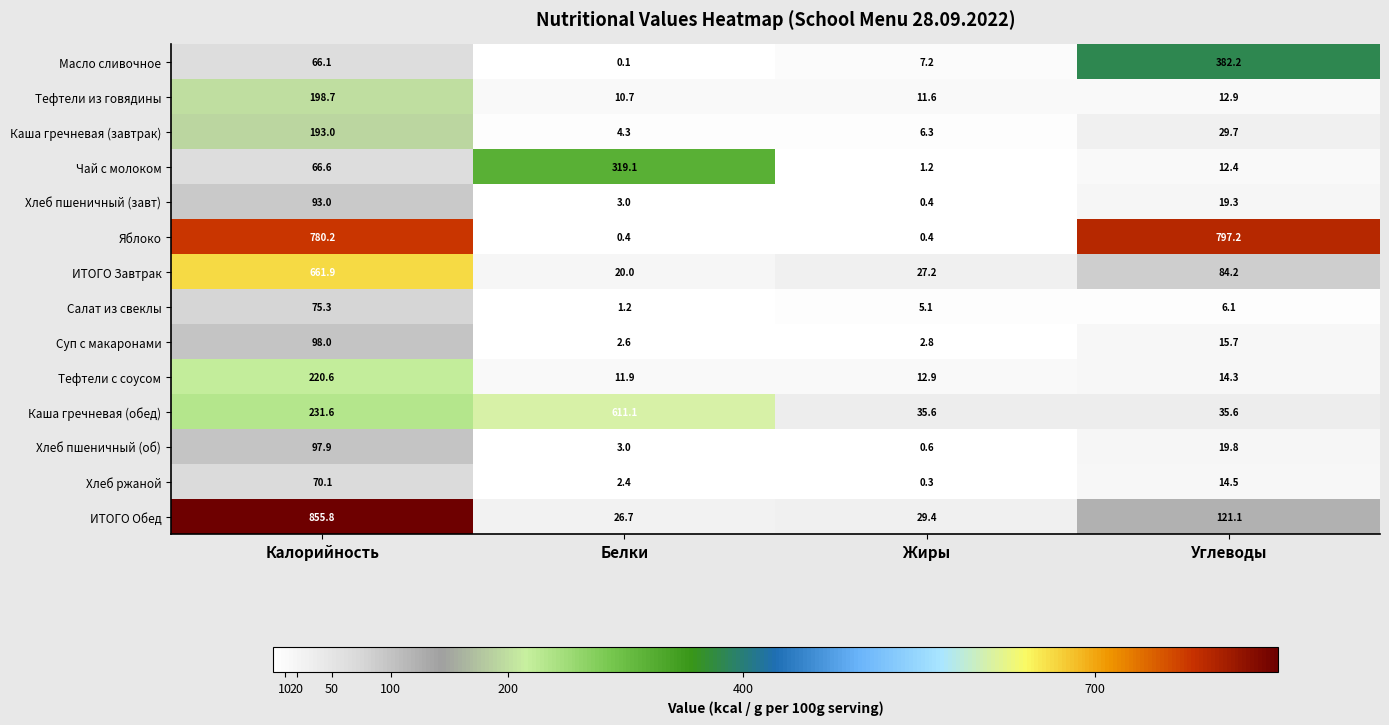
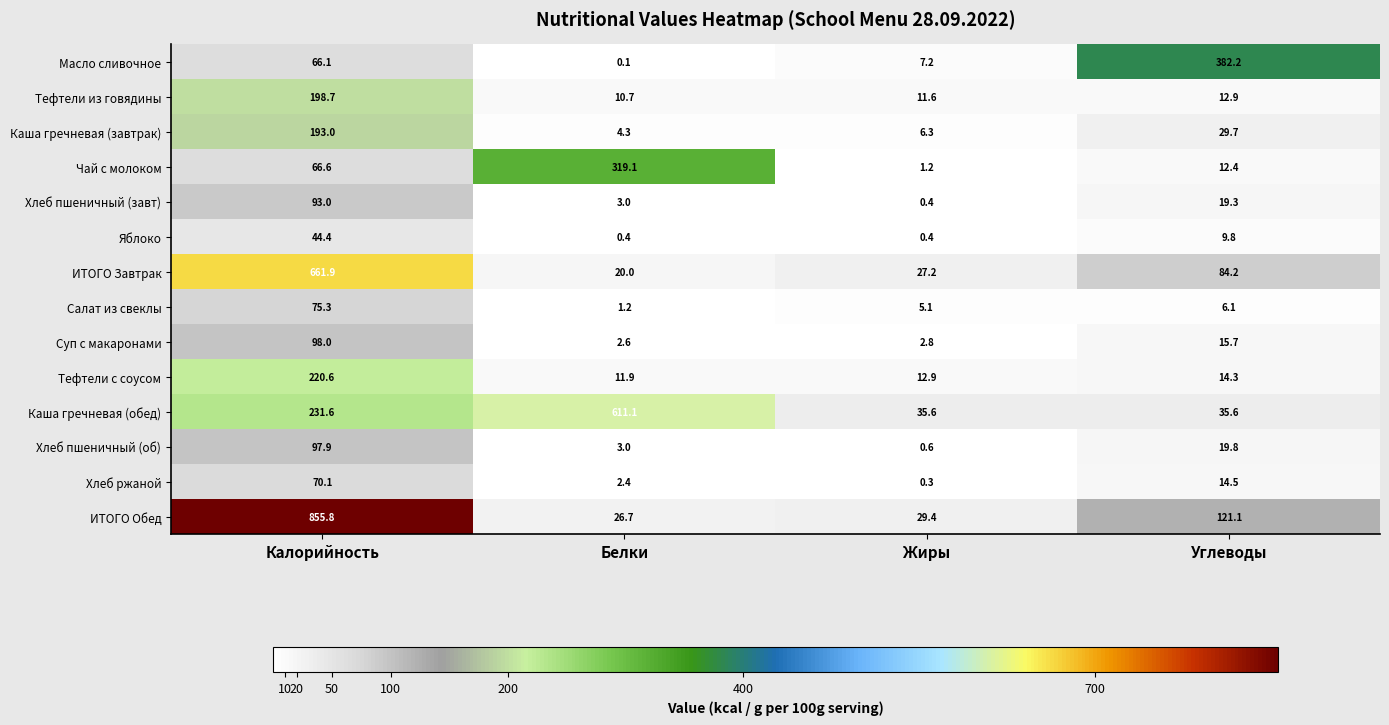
Яблоко, Калорийность: 780.2 -> 44.4
Яблоко, Углеводы: 797.2 -> 9.8
